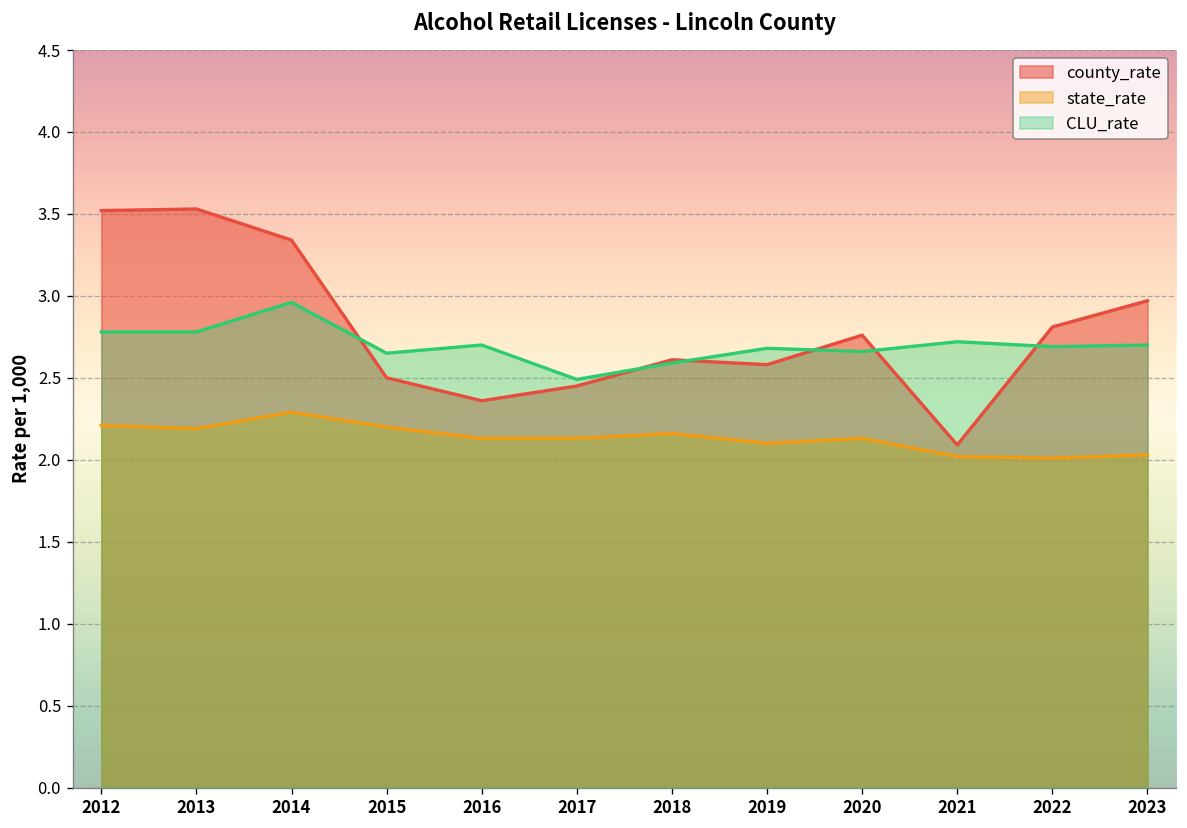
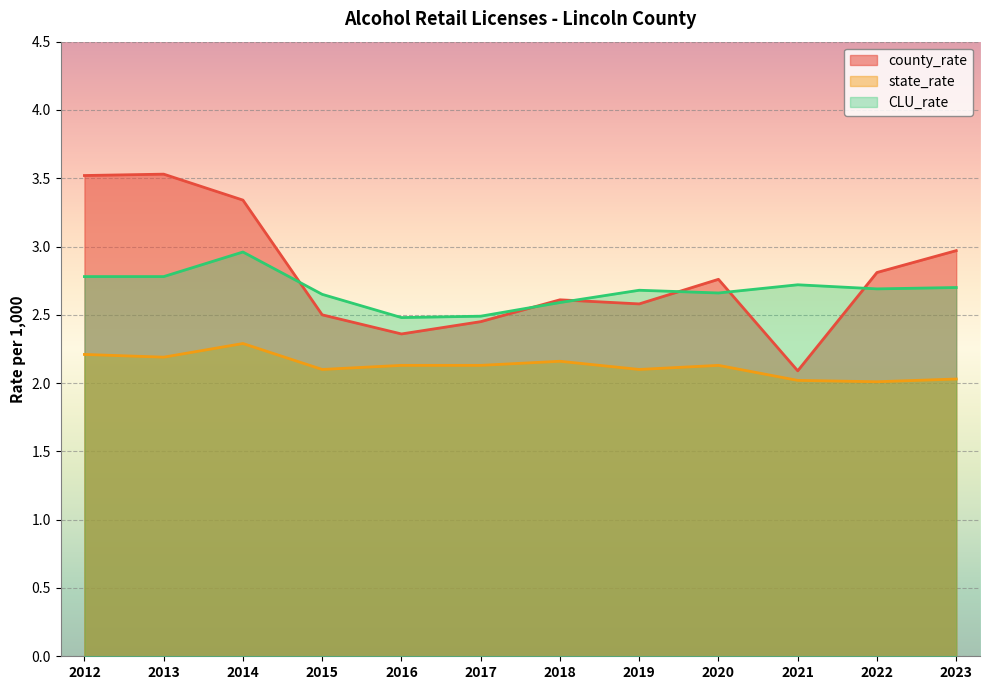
state_rate, 2015: 2.2 -> 2.1
CLU_rate, 2016: 2.70 -> 2.48
